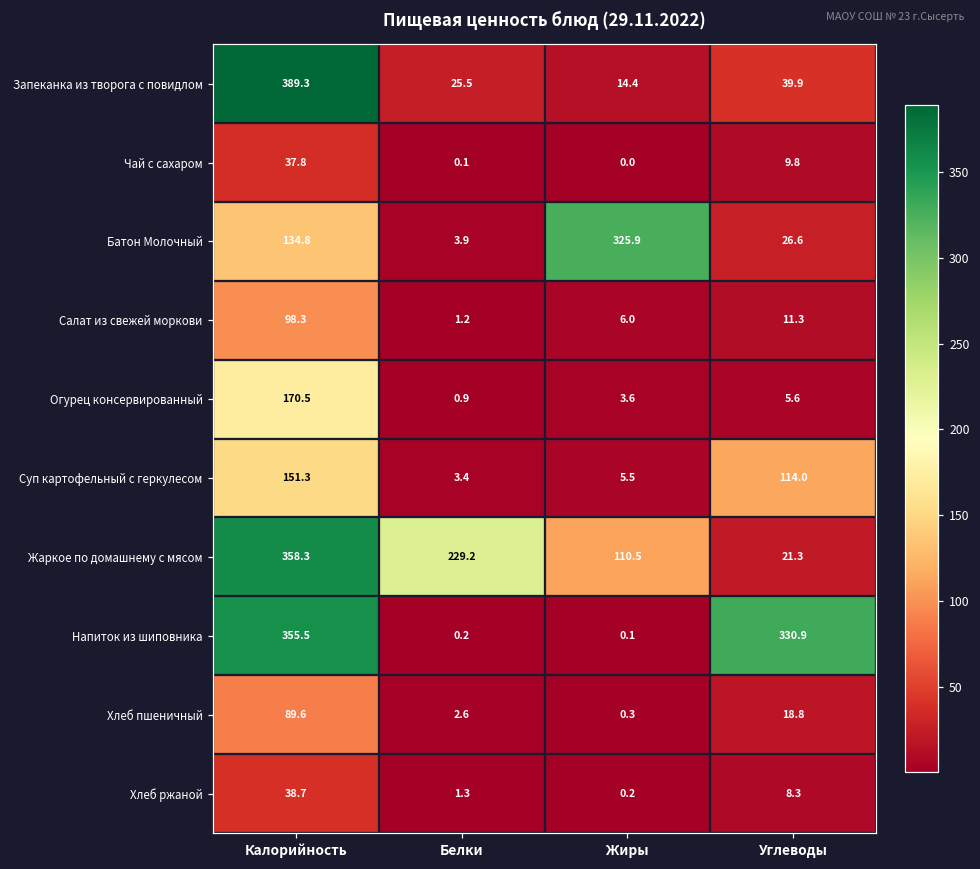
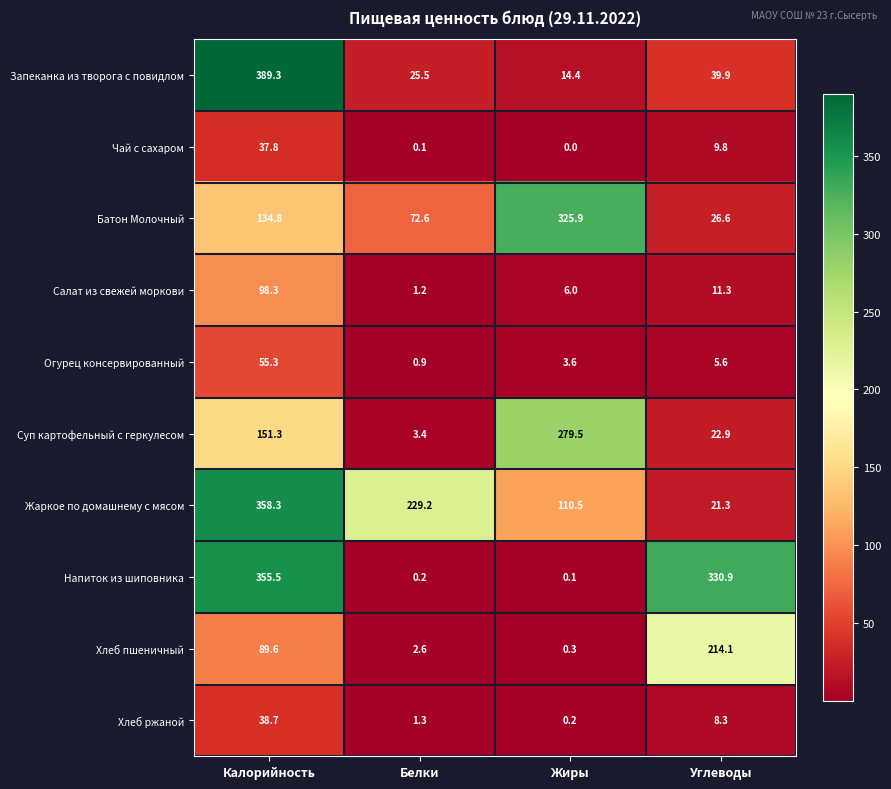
Батон Молочный, Белки: 3.9 -> 72.6
Огурец консервированный, Калорийность: 170.5 -> 55.3
Суп картофельный с геркулесом, Жиры: 5.5 -> 279.5
Суп картофельный с геркулесом, Углеводы: 114.0 -> 22.9
Хлеб пшеничный, Углеводы: 18.8 -> 214.1
